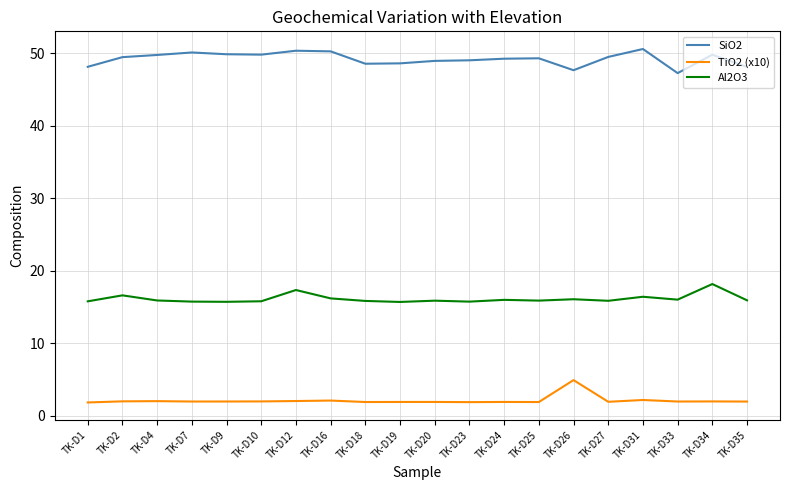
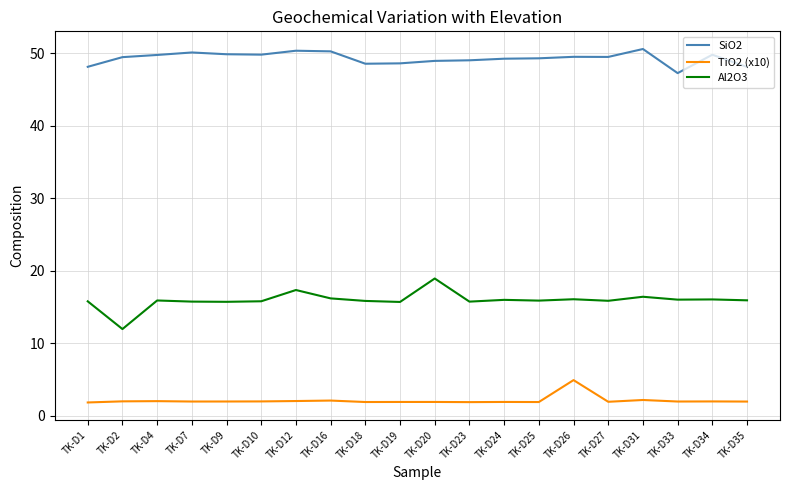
Al2O3, TK-D2: 17 -> 12
Al2O3, TK-D20: 16 -> 19
SiO2, TK-D26: 48 -> 49
Al2O3, TK-D34: 18 -> 16
